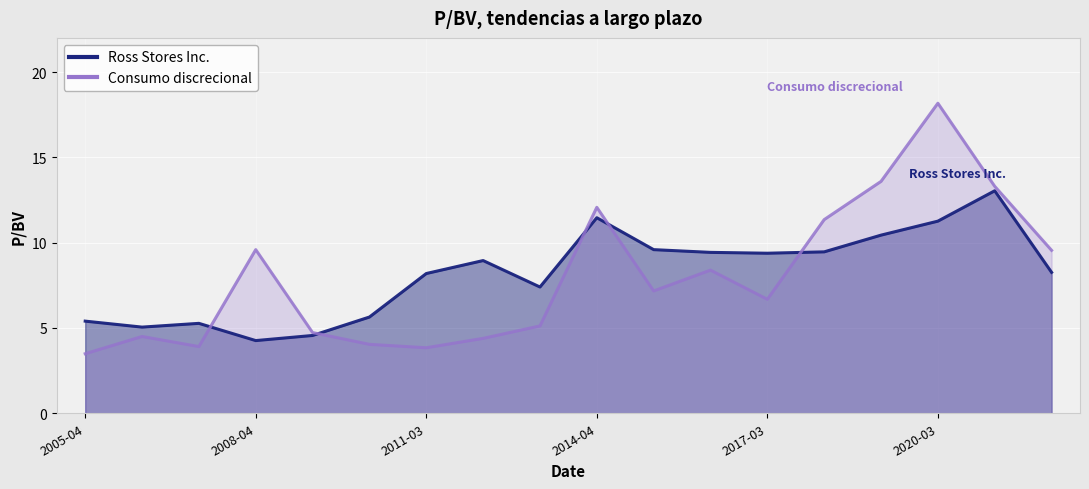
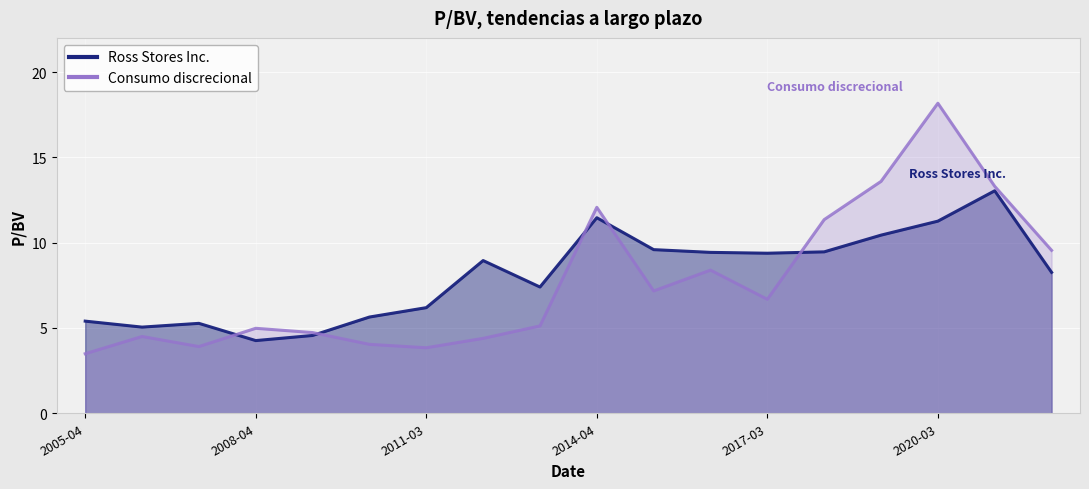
Consumo discrecional, 2008-04: 9.6 -> 5.0
Ross Stores Inc., 2011-03: 8.2 -> 6.2
